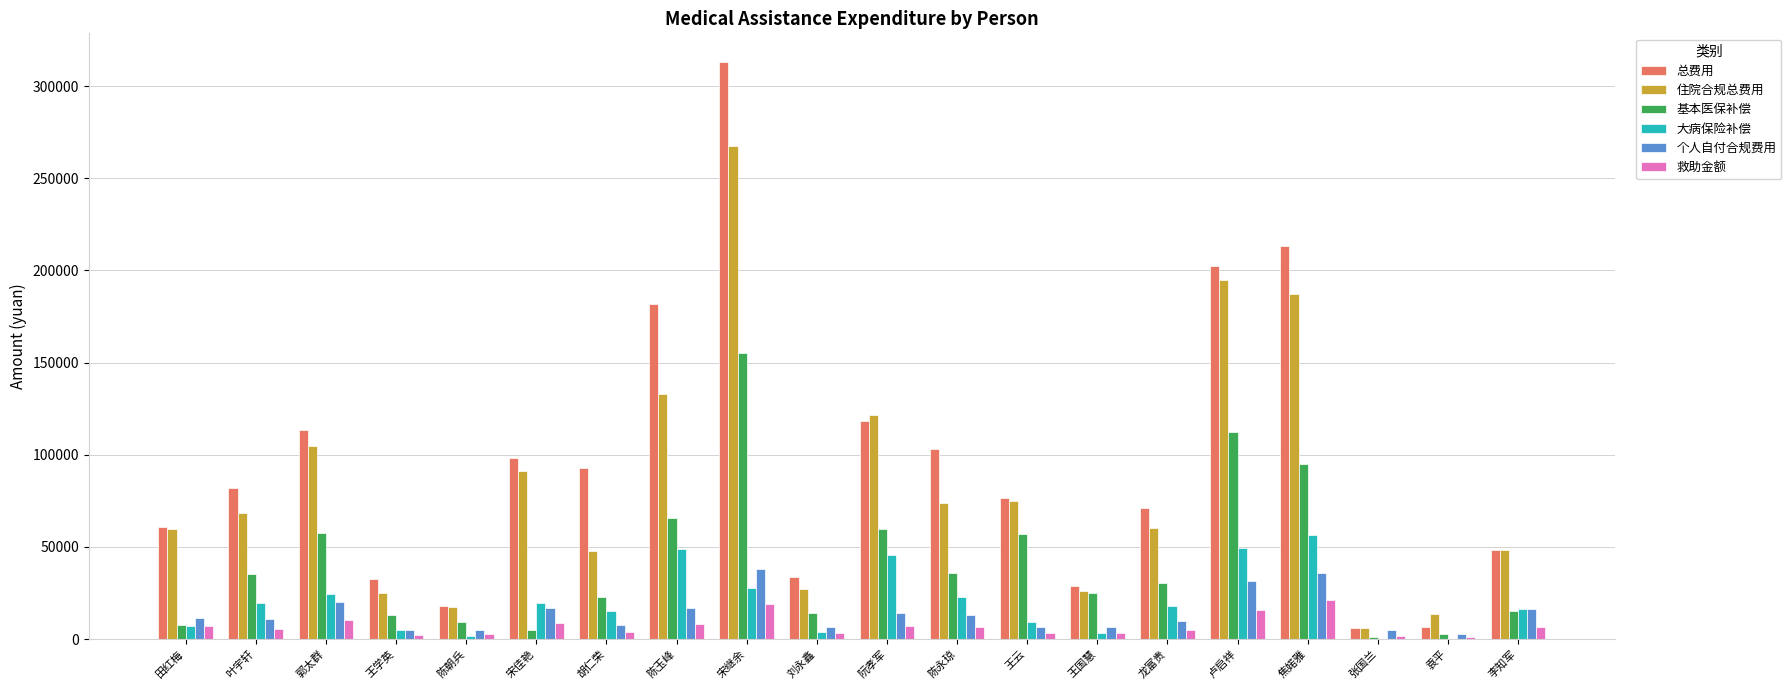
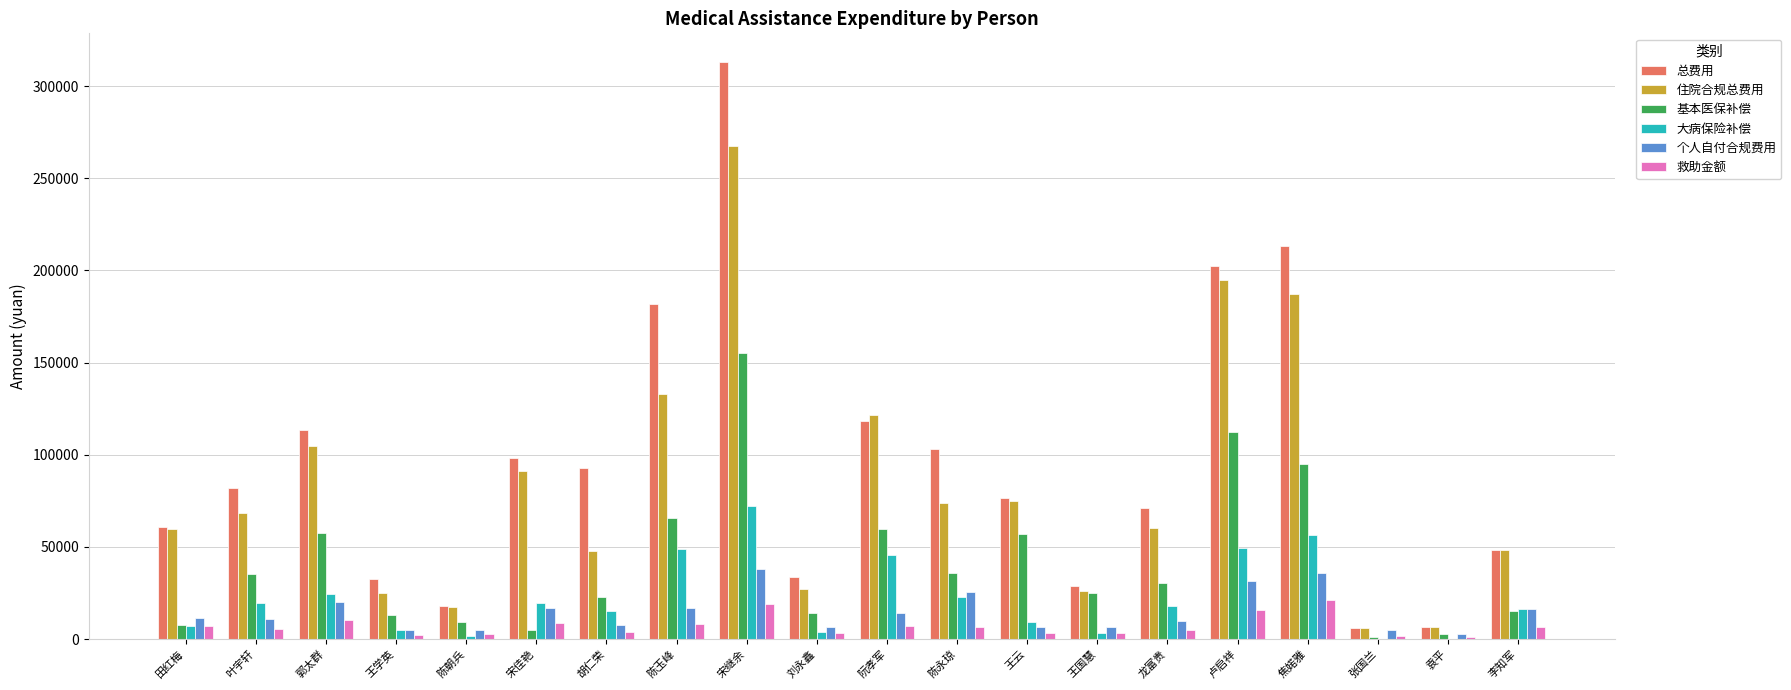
大病保险补偿, 宋继余: 27000 -> 72000
个人自付合规费用, 陈永琼: 13000 -> 26000
住院合规总费用, 袁平: 14000 -> 6000
